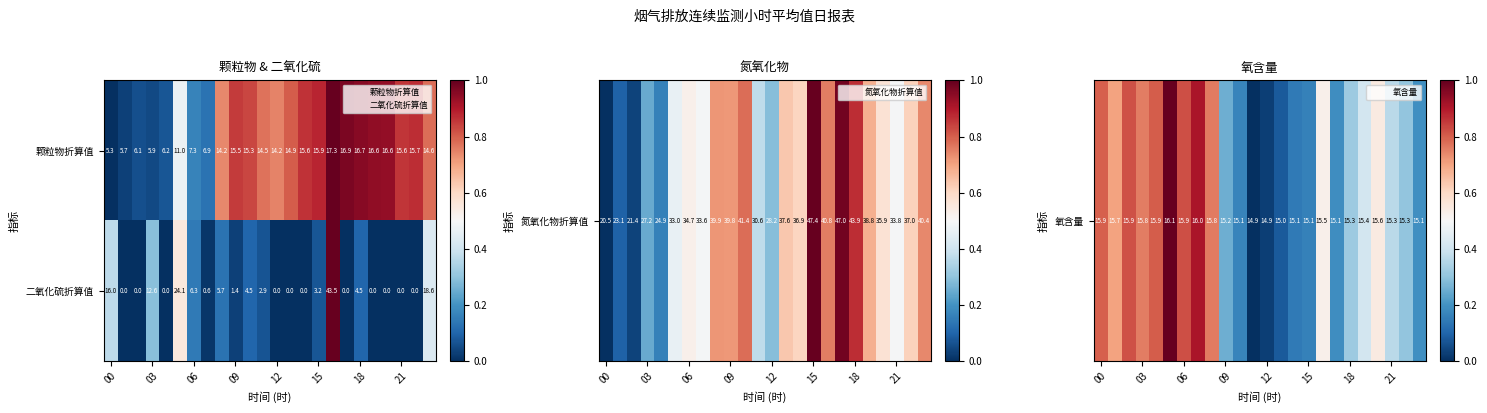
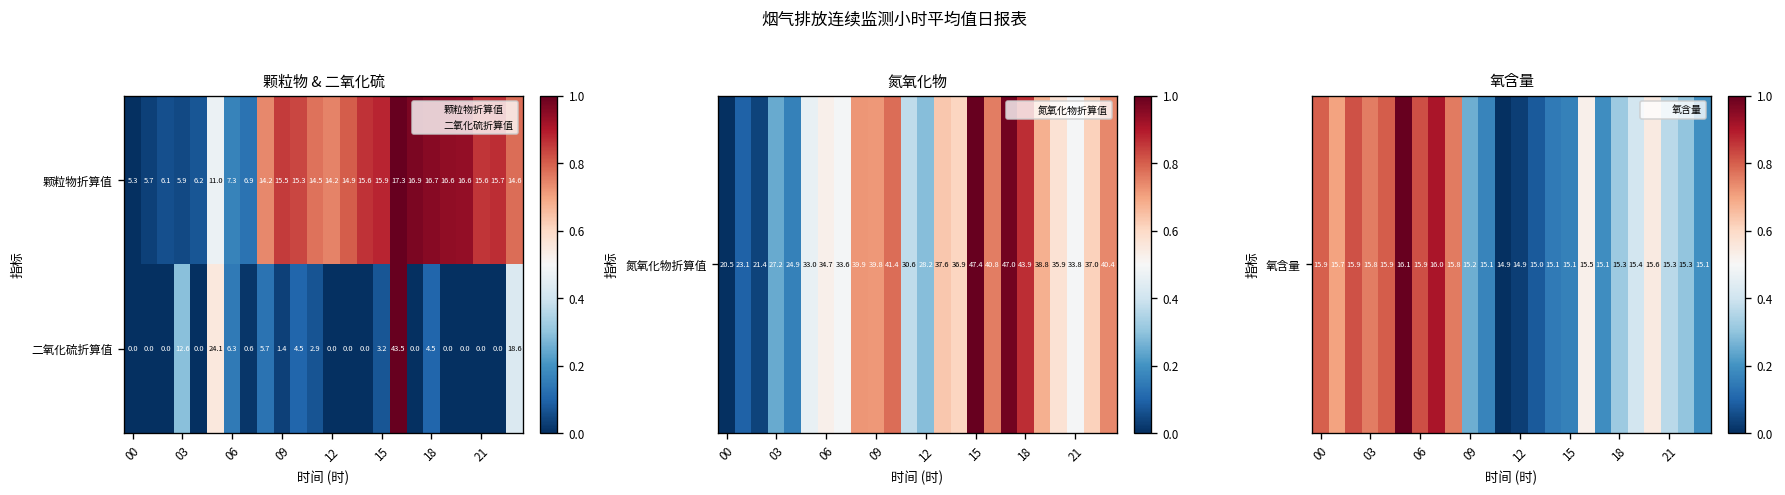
二氧化硫折算值, 00: 16.0 -> 0.0
